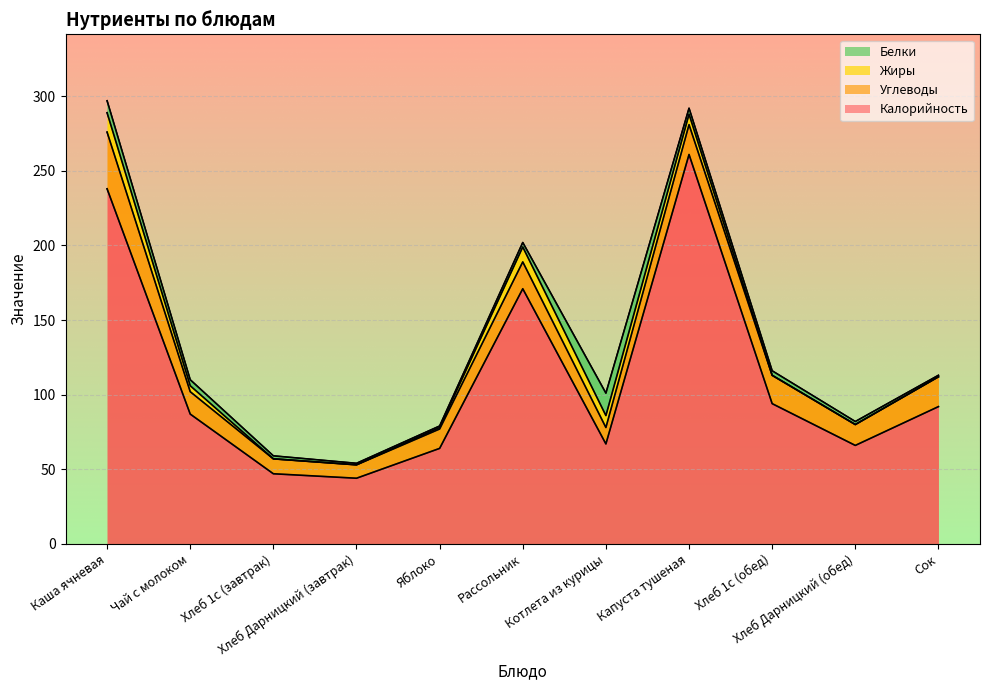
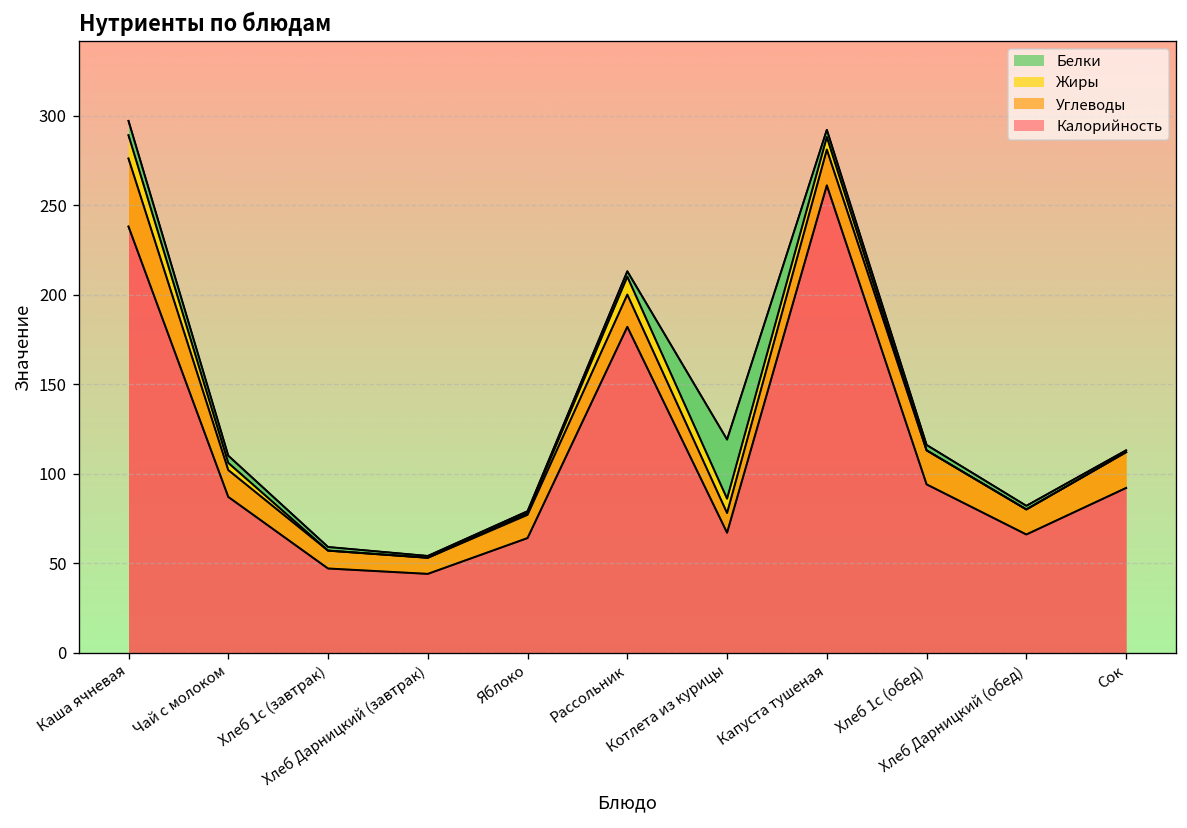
Калорийность, Рассольник: 171 -> 182
Белки, Котлета из курицы: 15 -> 33
